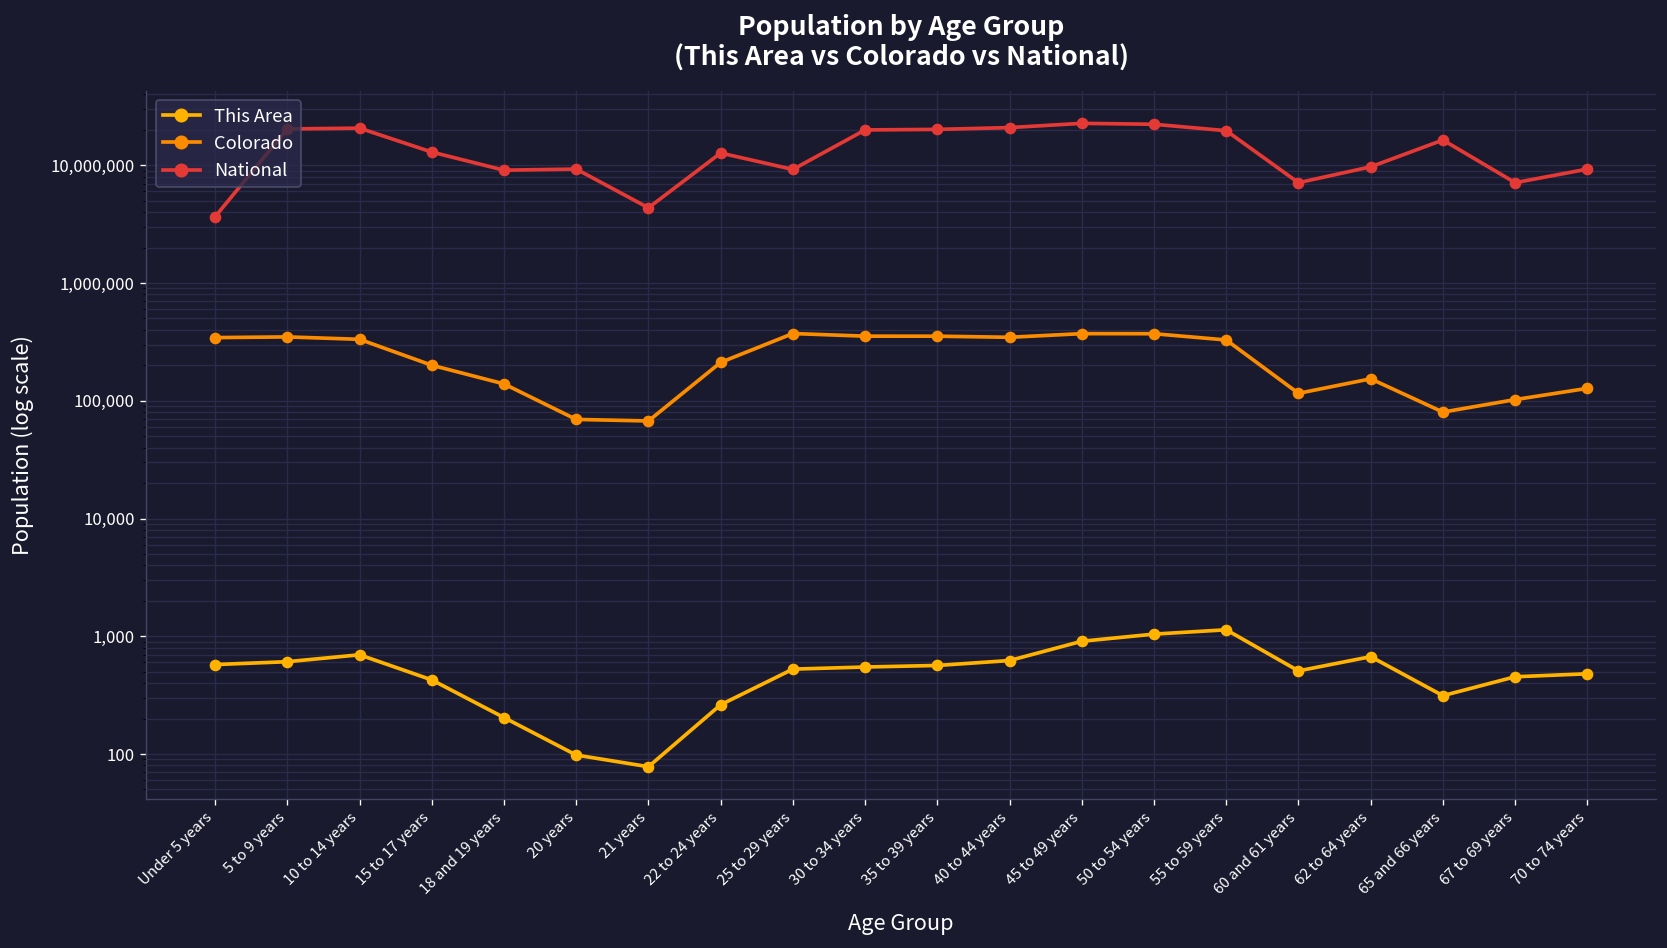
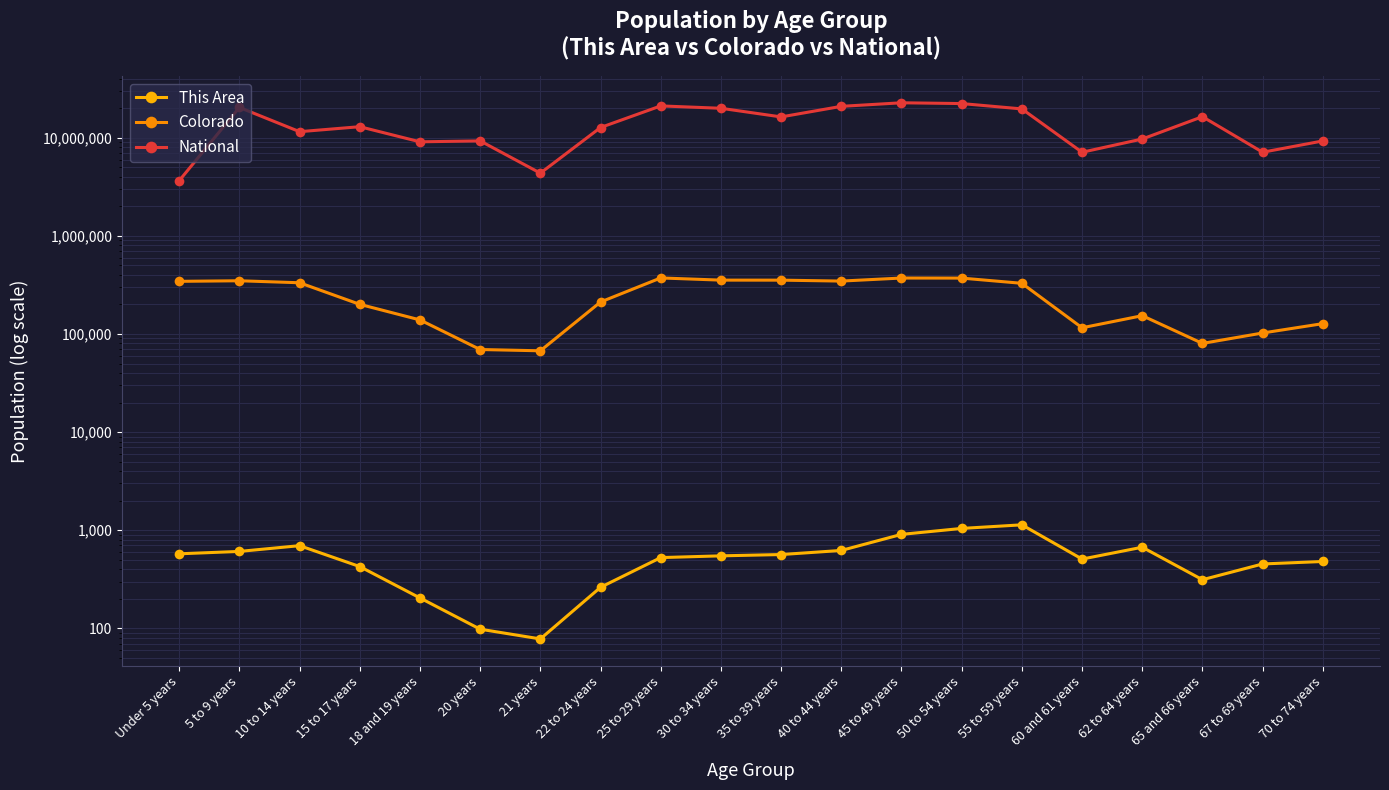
National, 10 to 14 years: 21,000,000 -> 12,000,000
National, 25 to 29 years: 9,000,000 -> 21,000,000
National, 35 to 39 years: 20,000,000 -> 16,000,000
